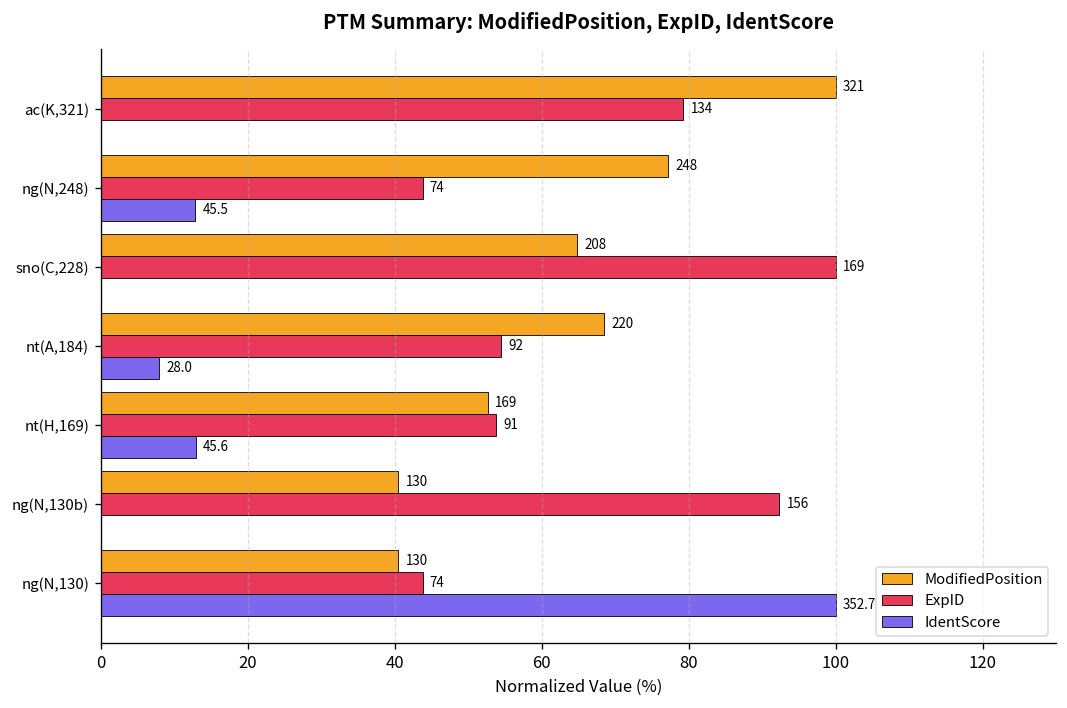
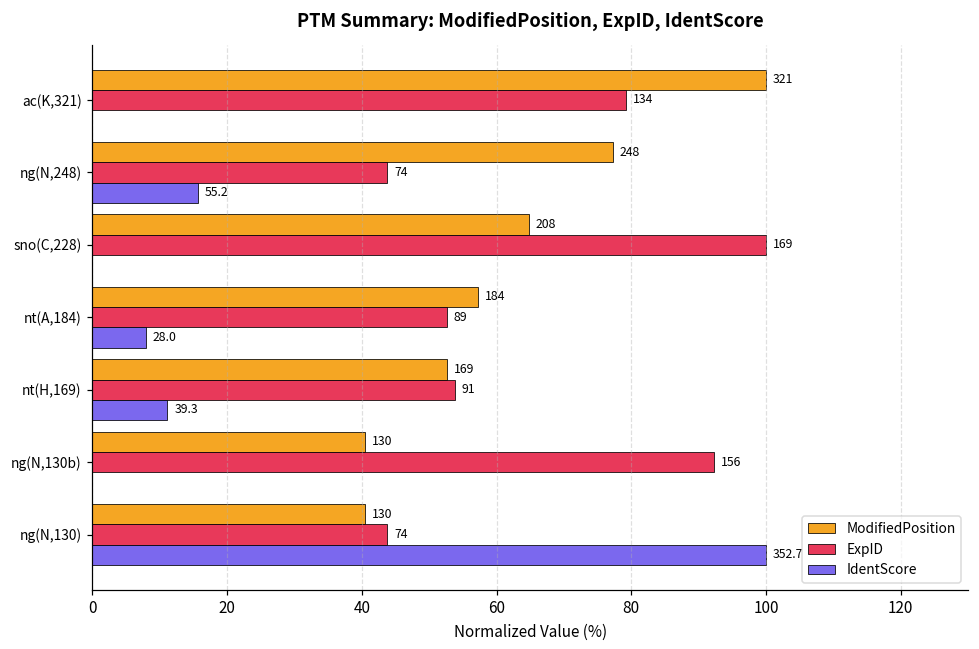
IdentScore, ng(N,248): 45.5 -> 55.2
ModifiedPosition, nt(A,184): 220 -> 184
ExpID, nt(A,184): 92 -> 89
IdentScore, nt(H,169): 45.6 -> 39.3
